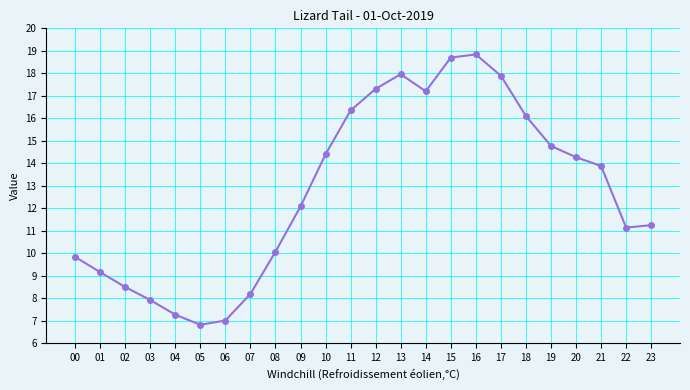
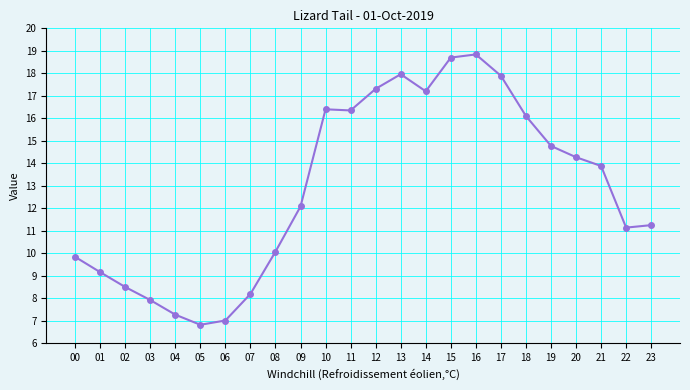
10: 14.4 -> 16.4
